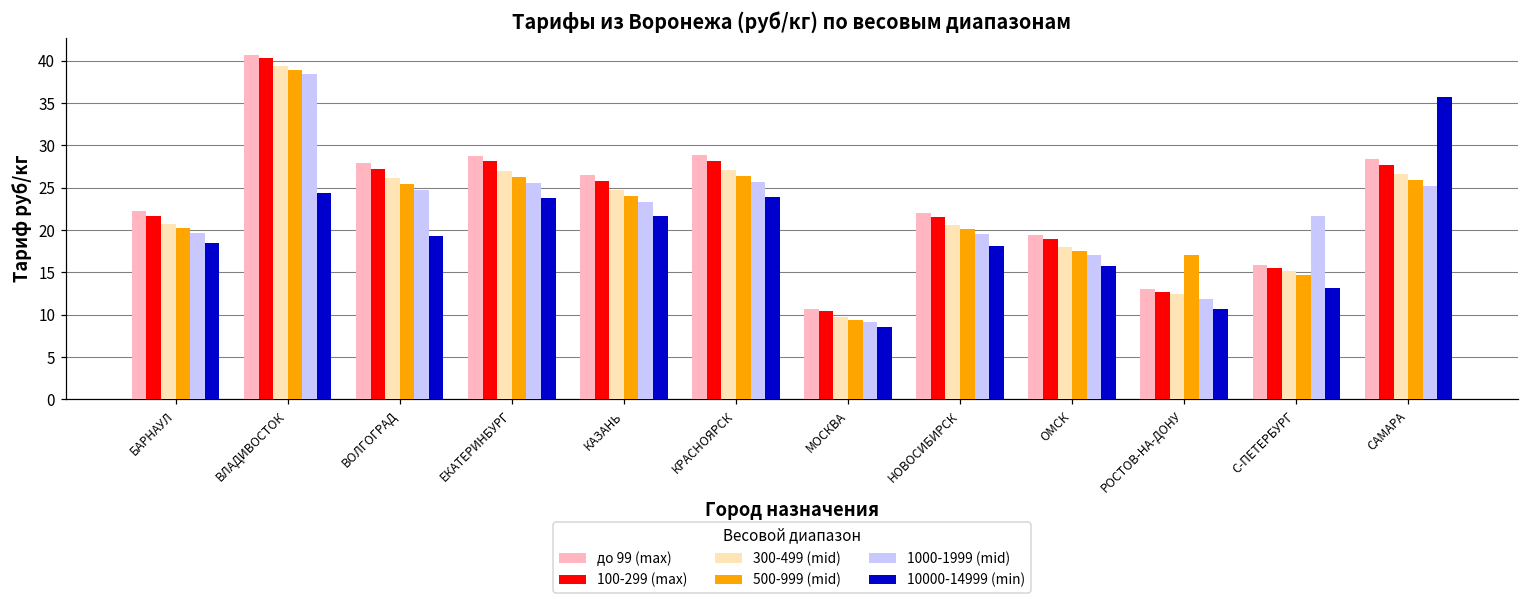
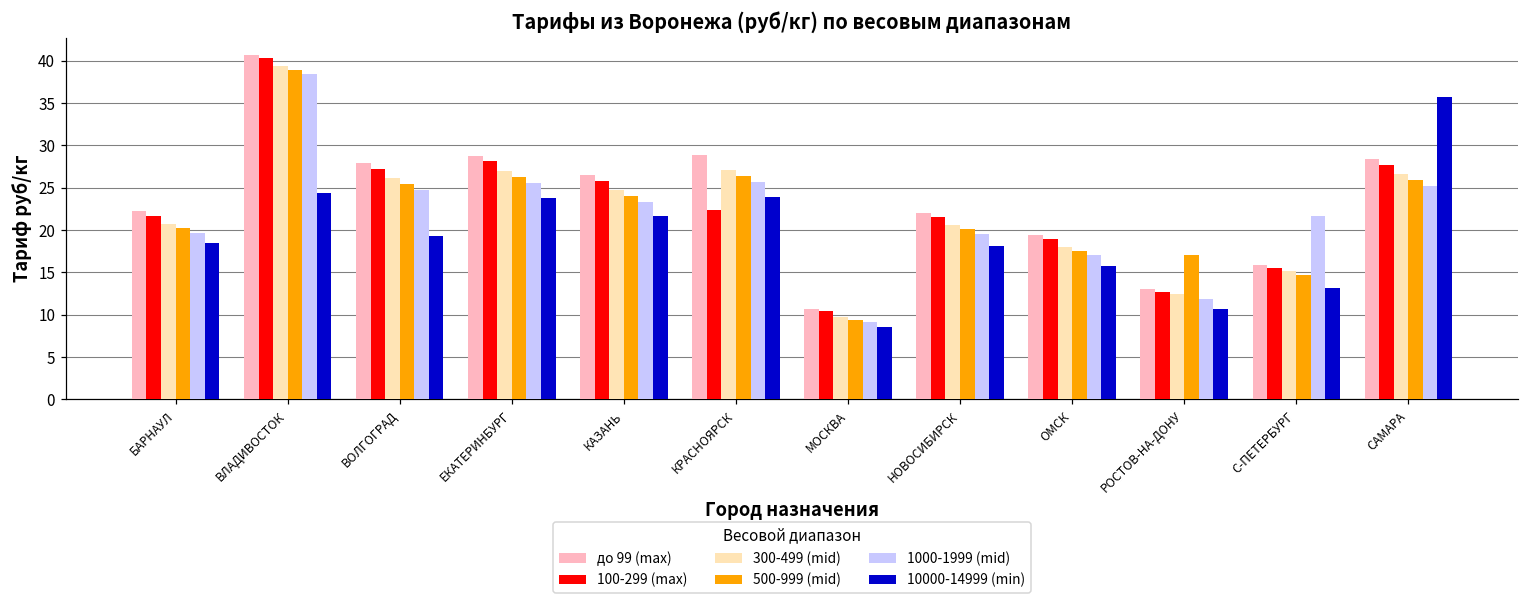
100-299 (max), КРАСНОЯРСК: 28 -> 22
